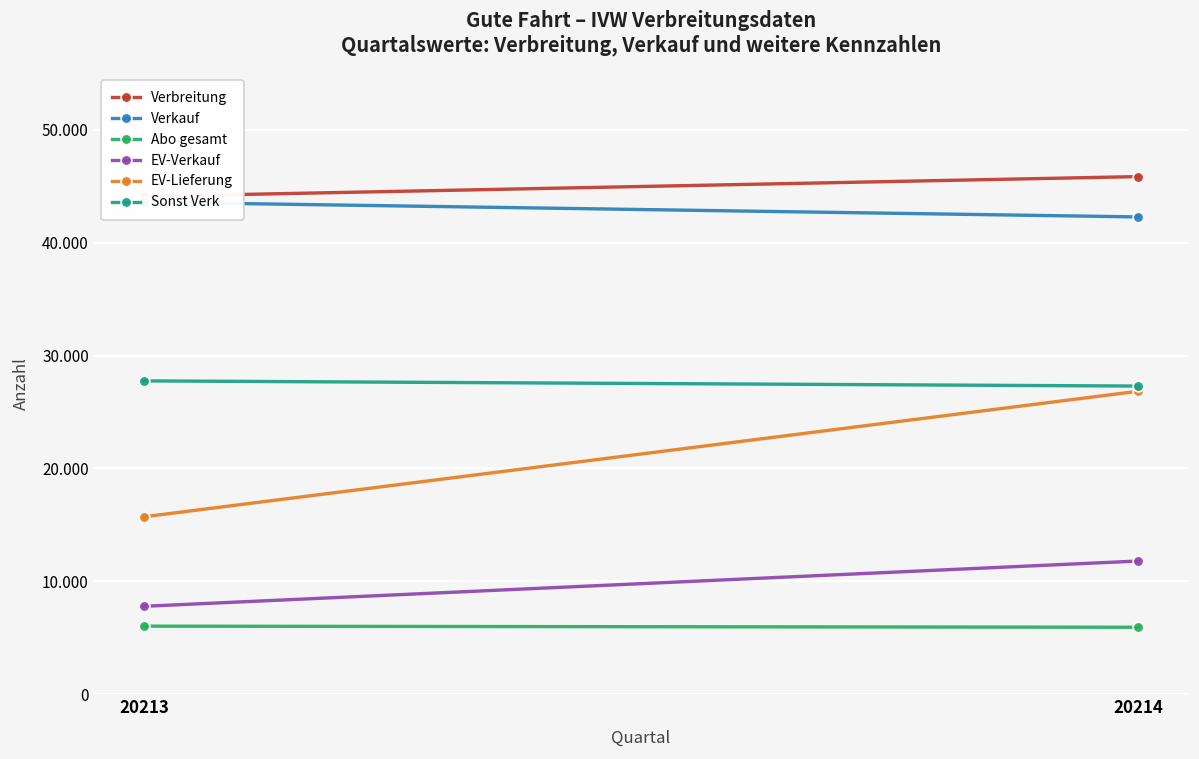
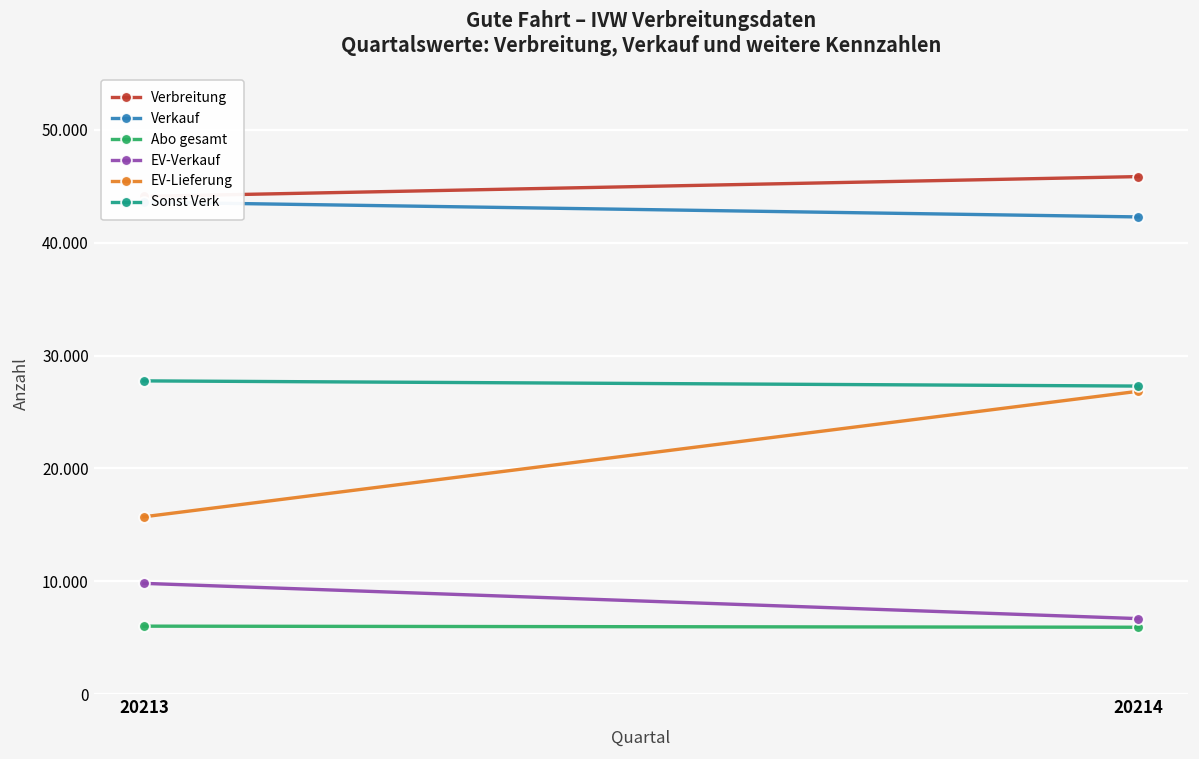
EV-Verkauf, 20213: 7.8 -> 9.8
EV-Verkauf, 20214: 11.8 -> 6.7
